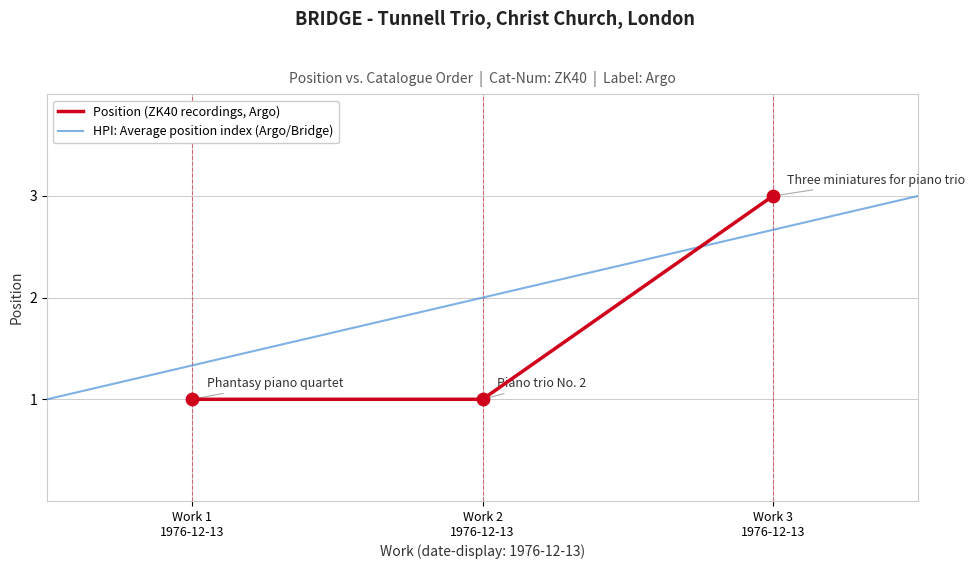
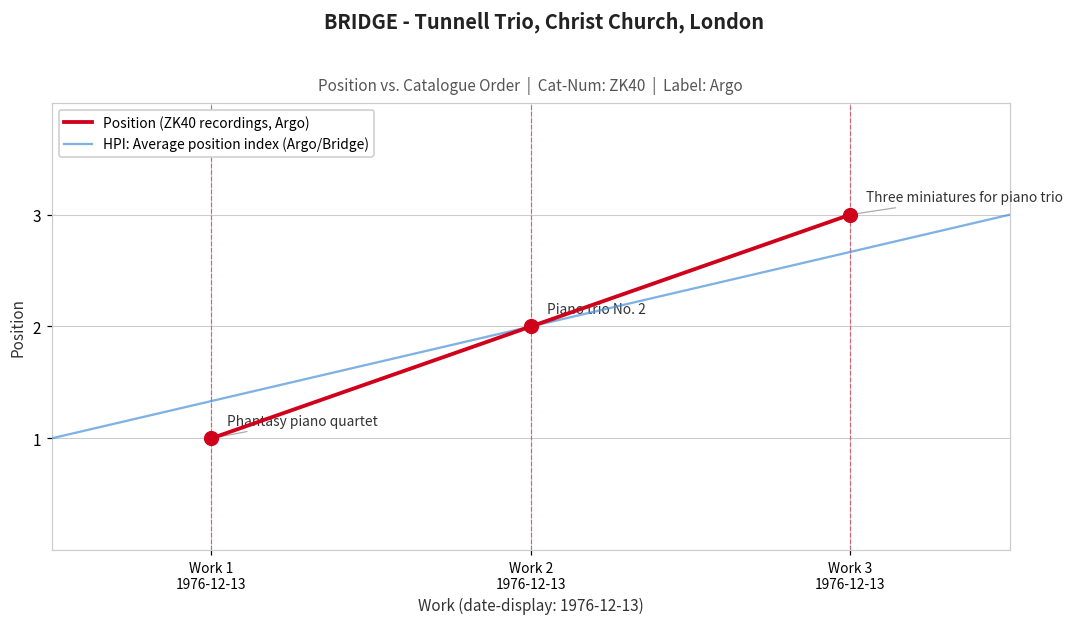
Position (ZK40 recordings, Argo), Work 2 1976-12-13: 1 -> 2
